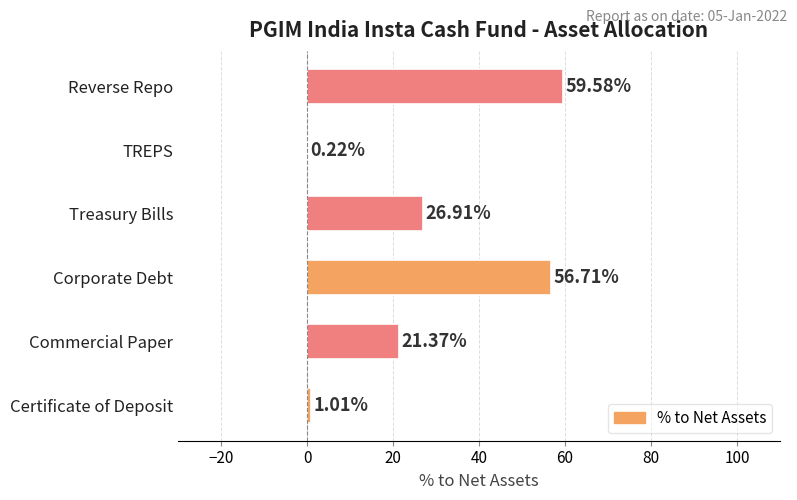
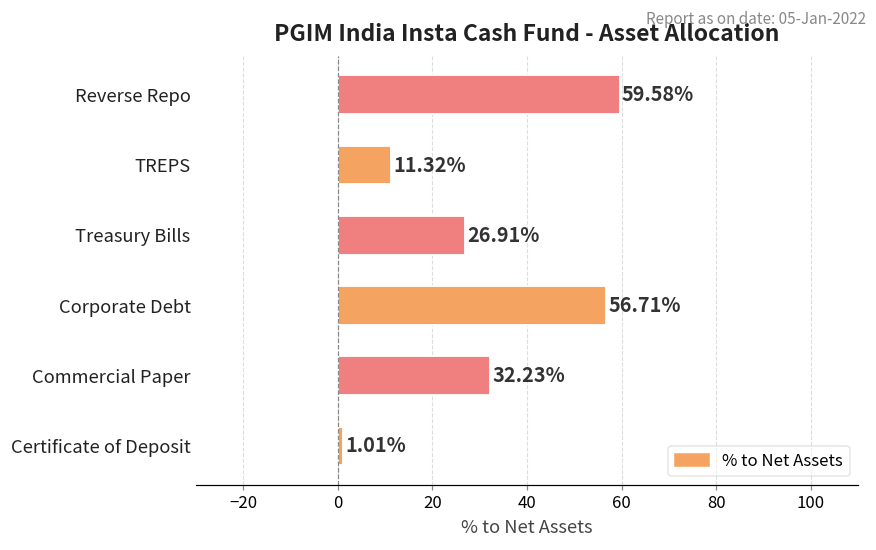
TREPS: 0.22% -> 11.32%
Commercial Paper: 21.37% -> 32.23%
